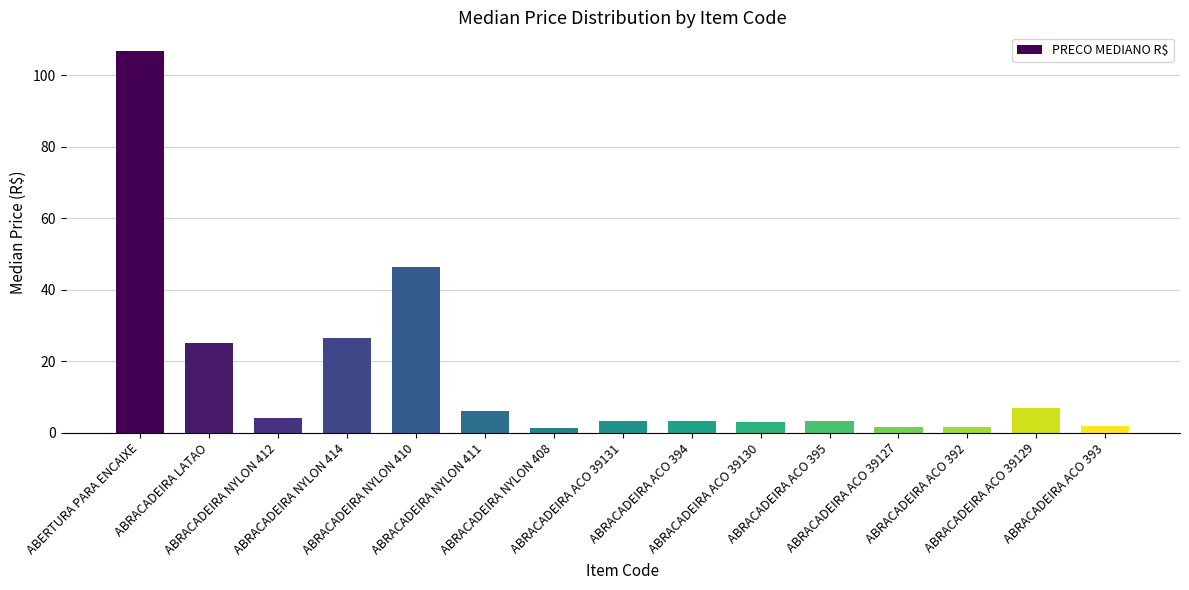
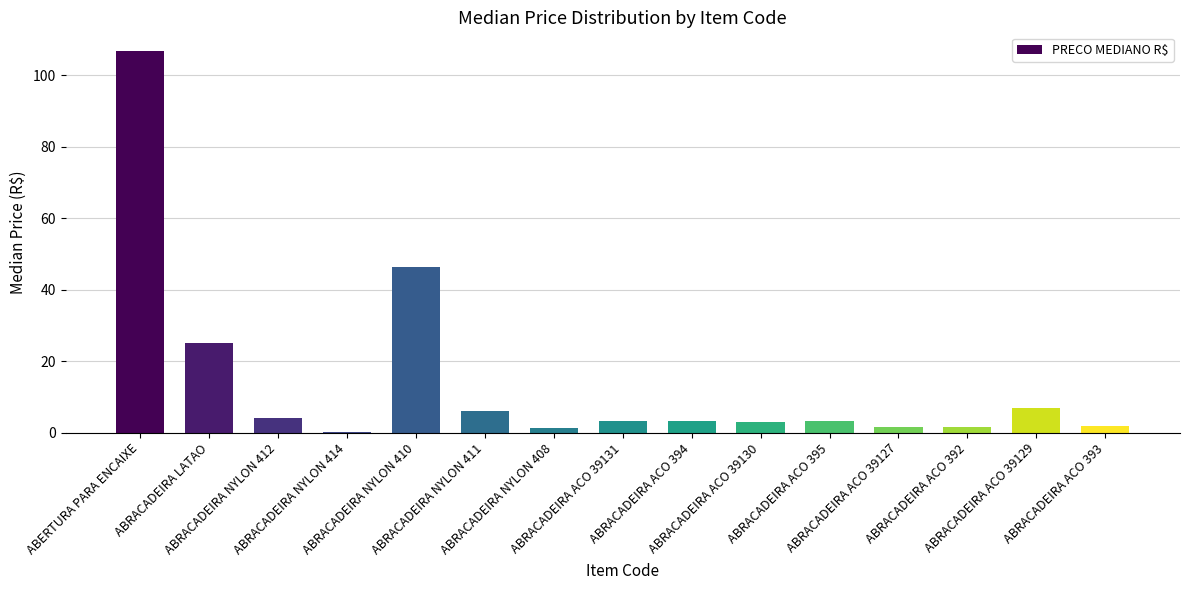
ABRACADEIRA NYLON 414: 26 -> 0
